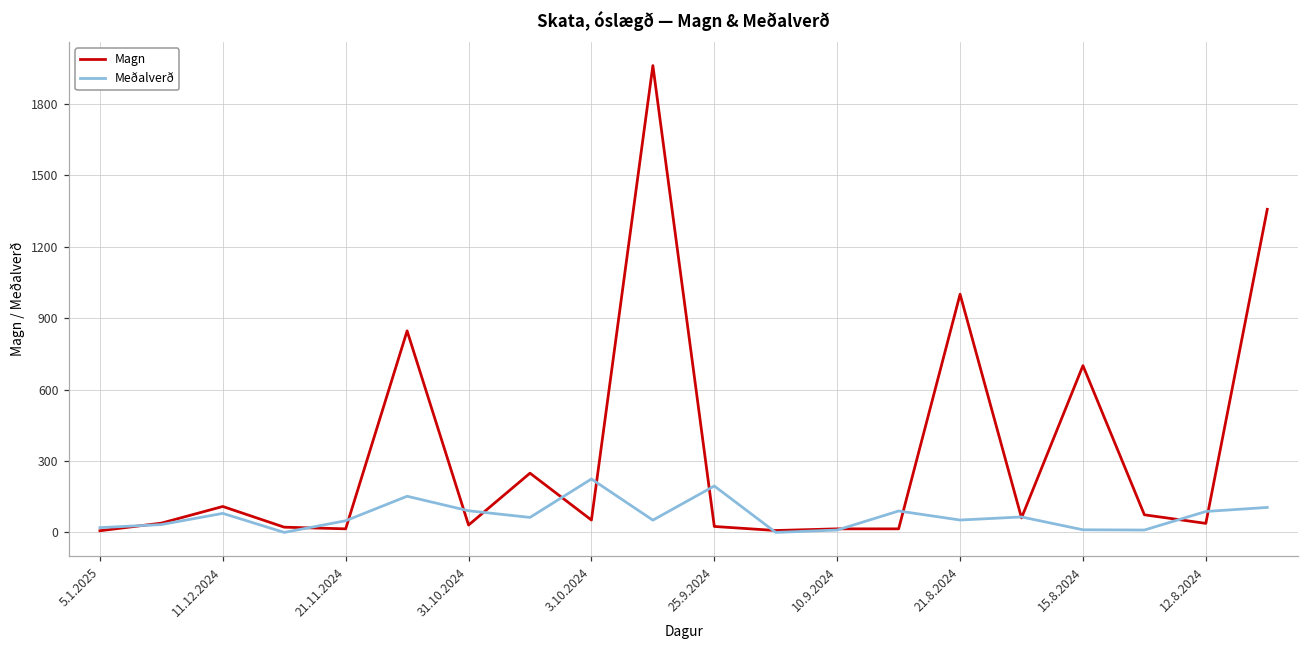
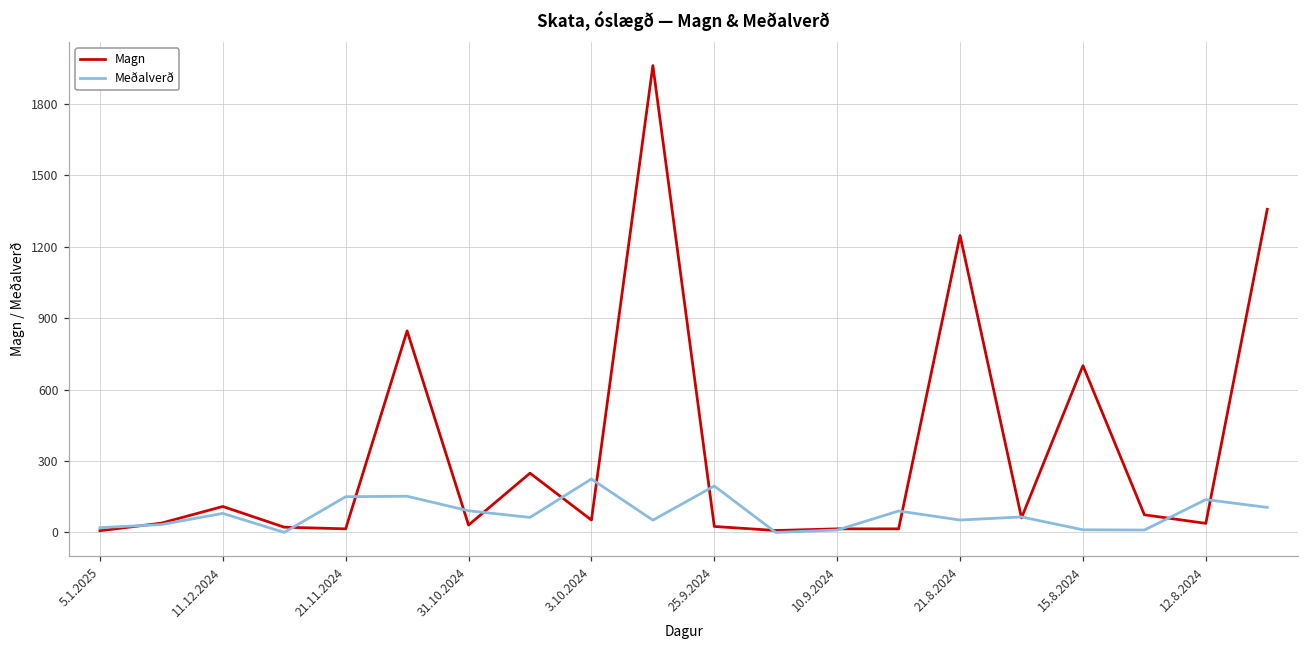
Meðalverð, 21.11.2024: 50 -> 150
Magn, 21.8.2024: 1000 -> 1250
Meðalverð, 12.8.2024: 90 -> 140
